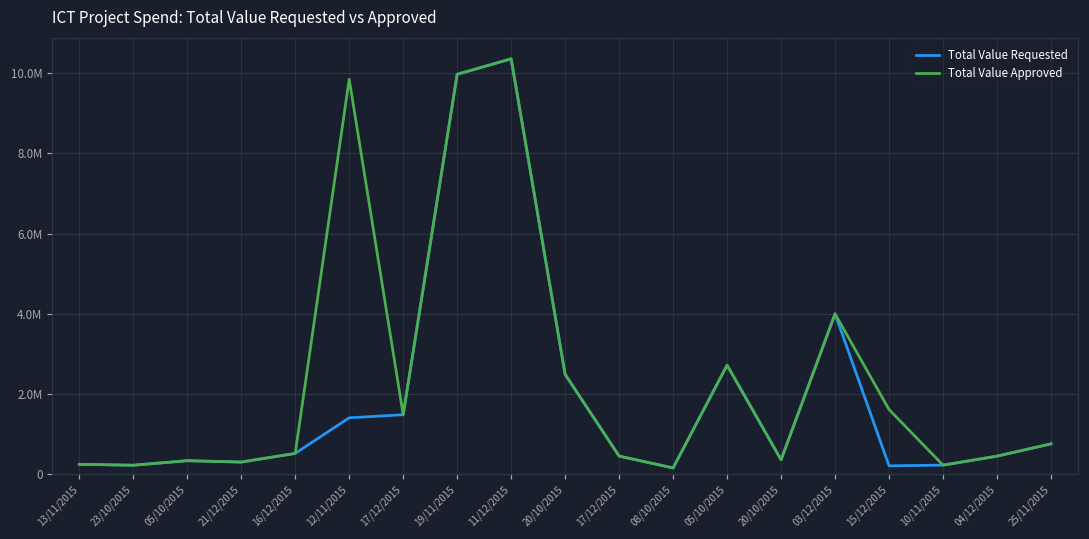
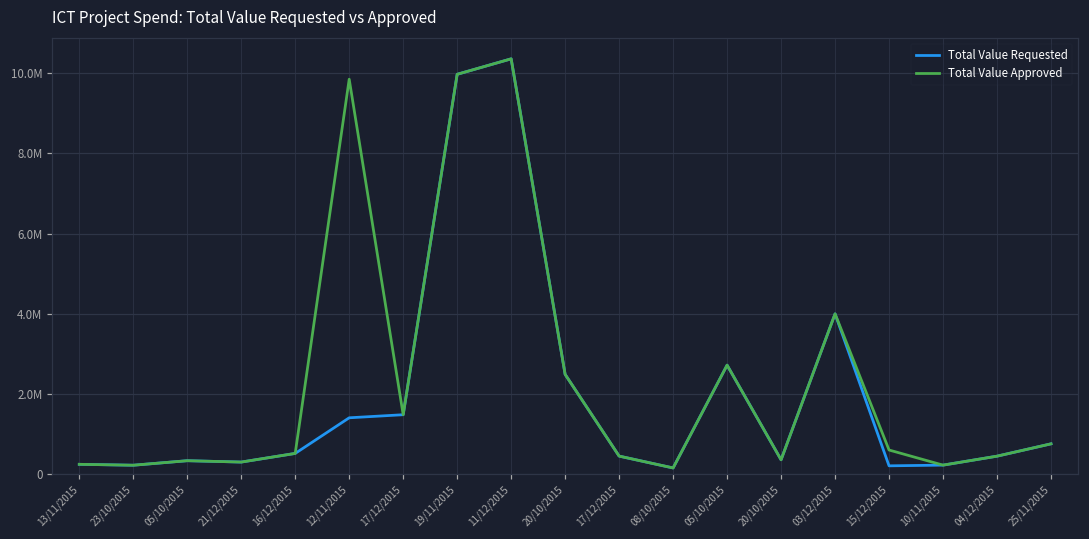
Total Value Approved, 15/12/2015: 1600000 -> 600000
